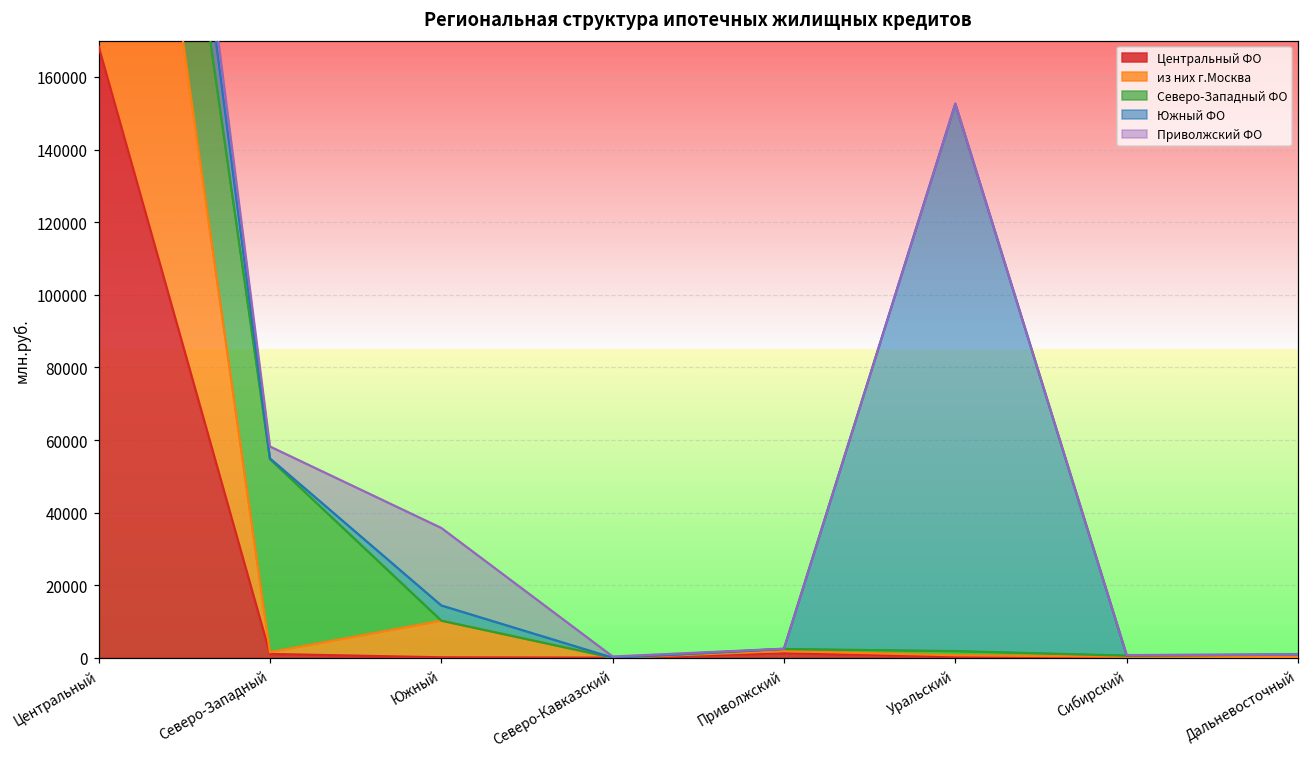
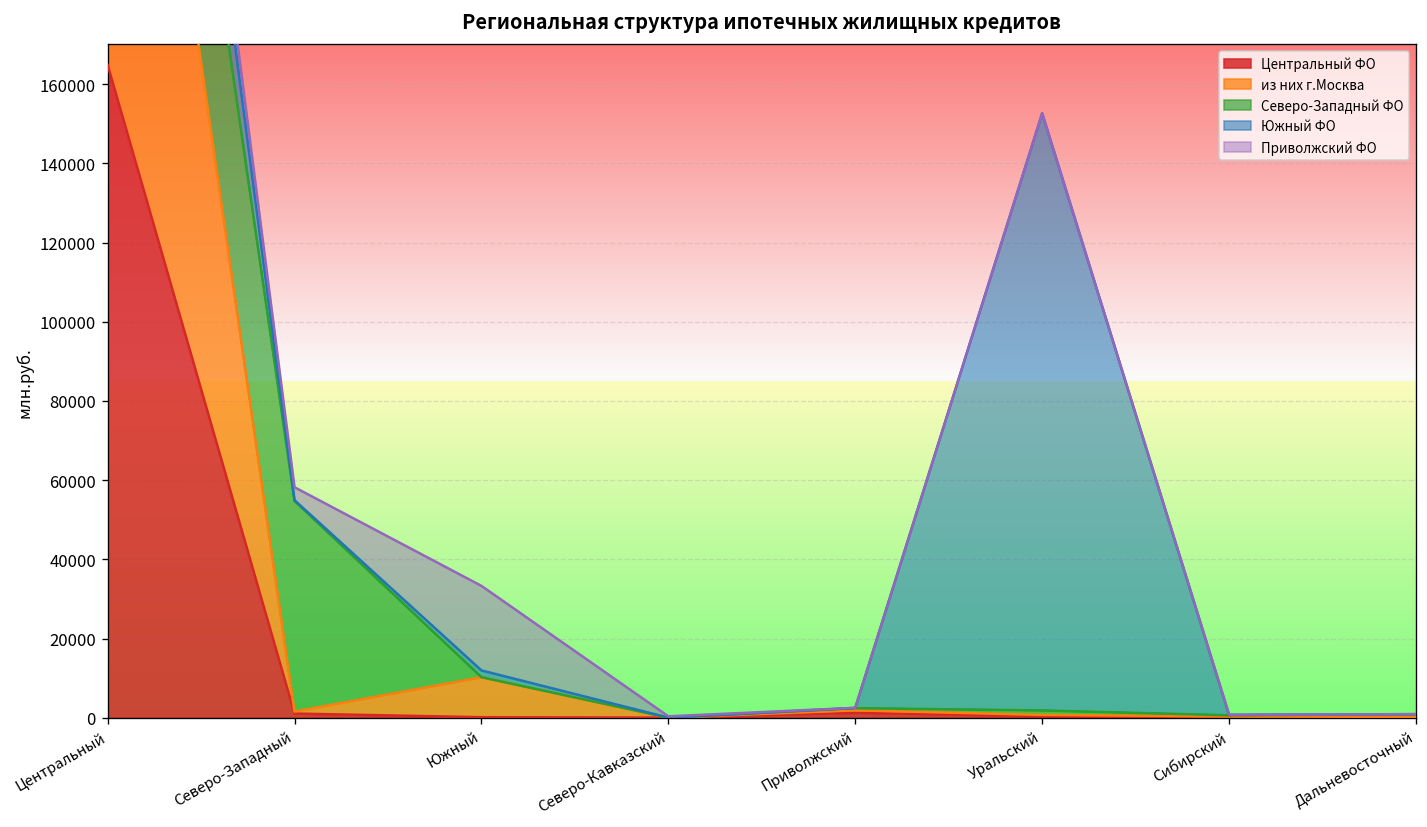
Центральный ФО, Центральный: 168000 -> 165000
Южный ФО, Южный: 4000 -> 2000
